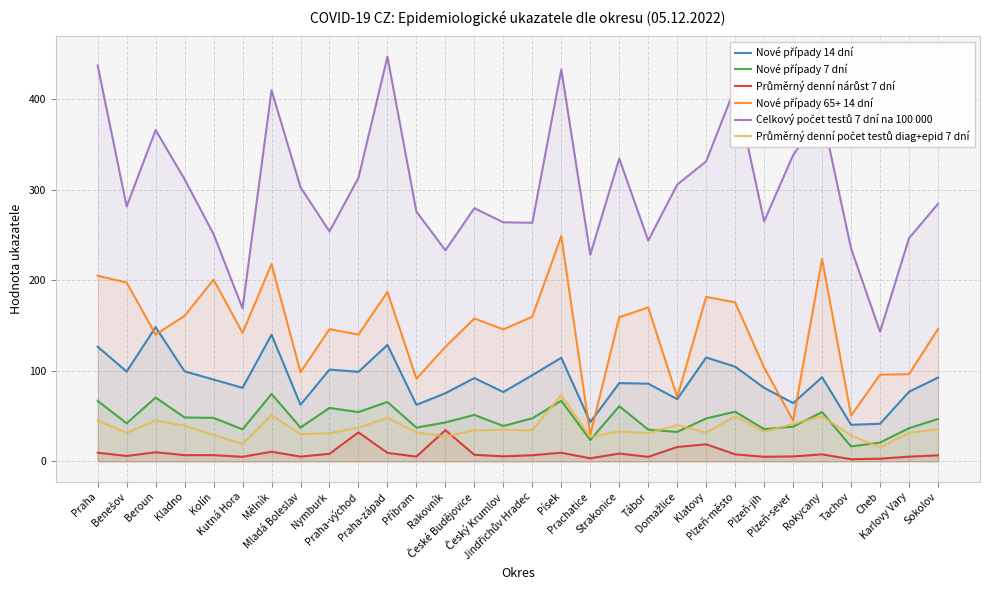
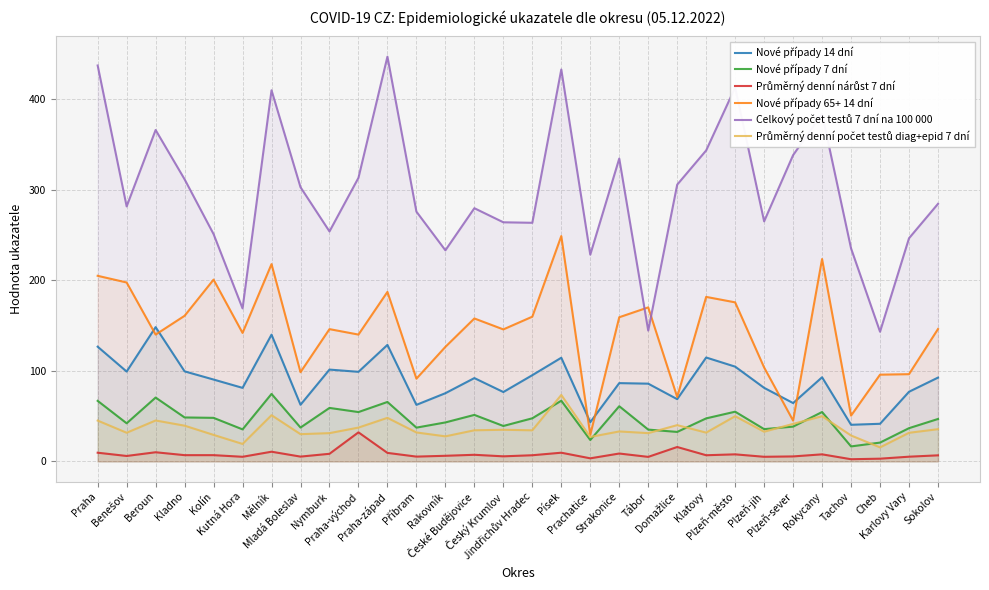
Průměrný denní nárůst 7 dní, Rakovník: 30 -> 10
Celkový počet testů 7 dní na 100 000, Tábor: 240 -> 140
Průměrný denní nárůst 7 dní, Klatovy: 20 -> 10
Celkový počet testů 7 dní na 100 000, Klatovy: 330 -> 340
